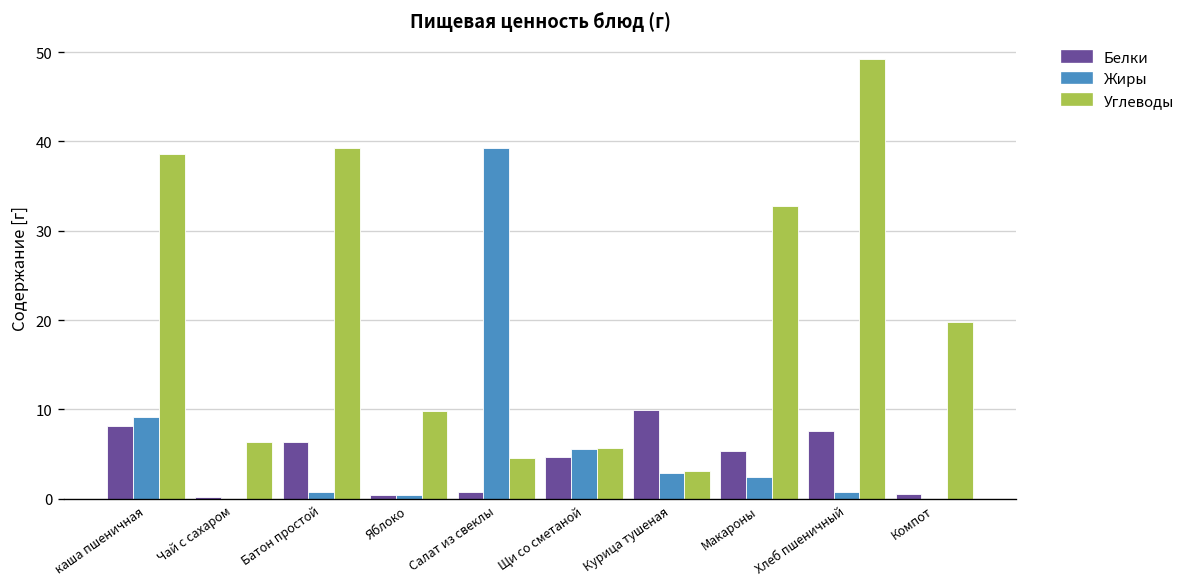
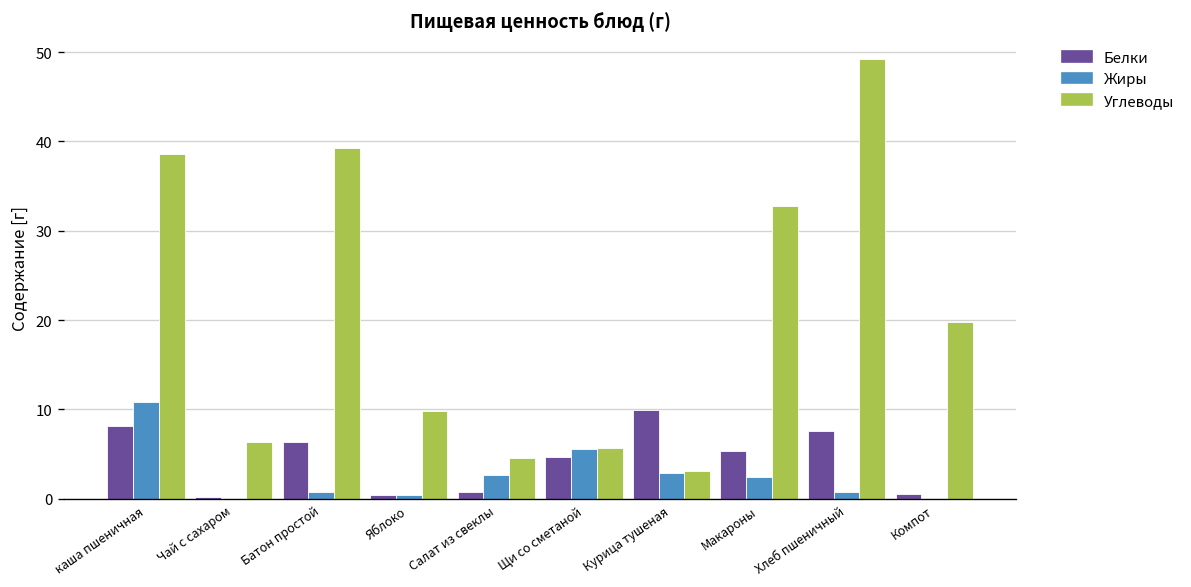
каша пшеничная: 9 -> 11
Салат из свеклы: 39 -> 3
